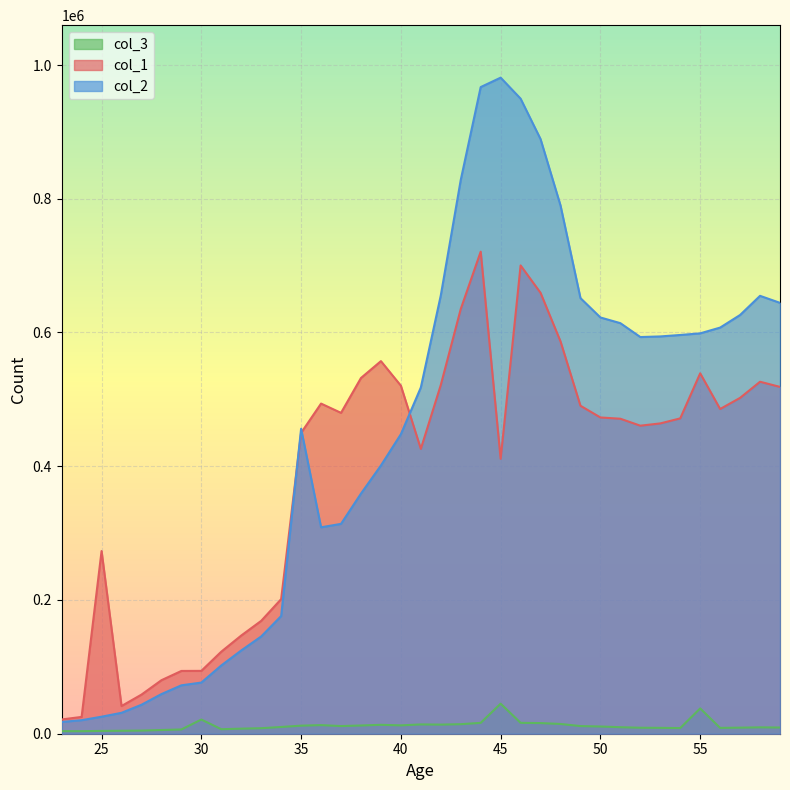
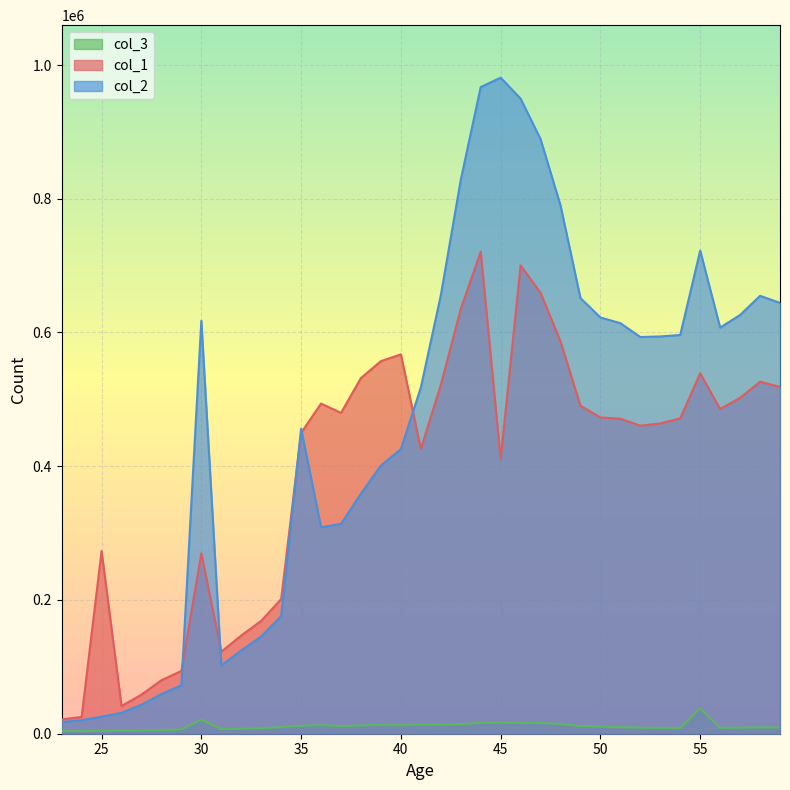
col_1, 30: 90000 -> 270000
col_2, 30: 80000 -> 620000
col_1, 40: 520000 -> 570000
col_2, 40: 450000 -> 430000
col_3, 45: 40000 -> 20000
col_2, 55: 600000 -> 720000
